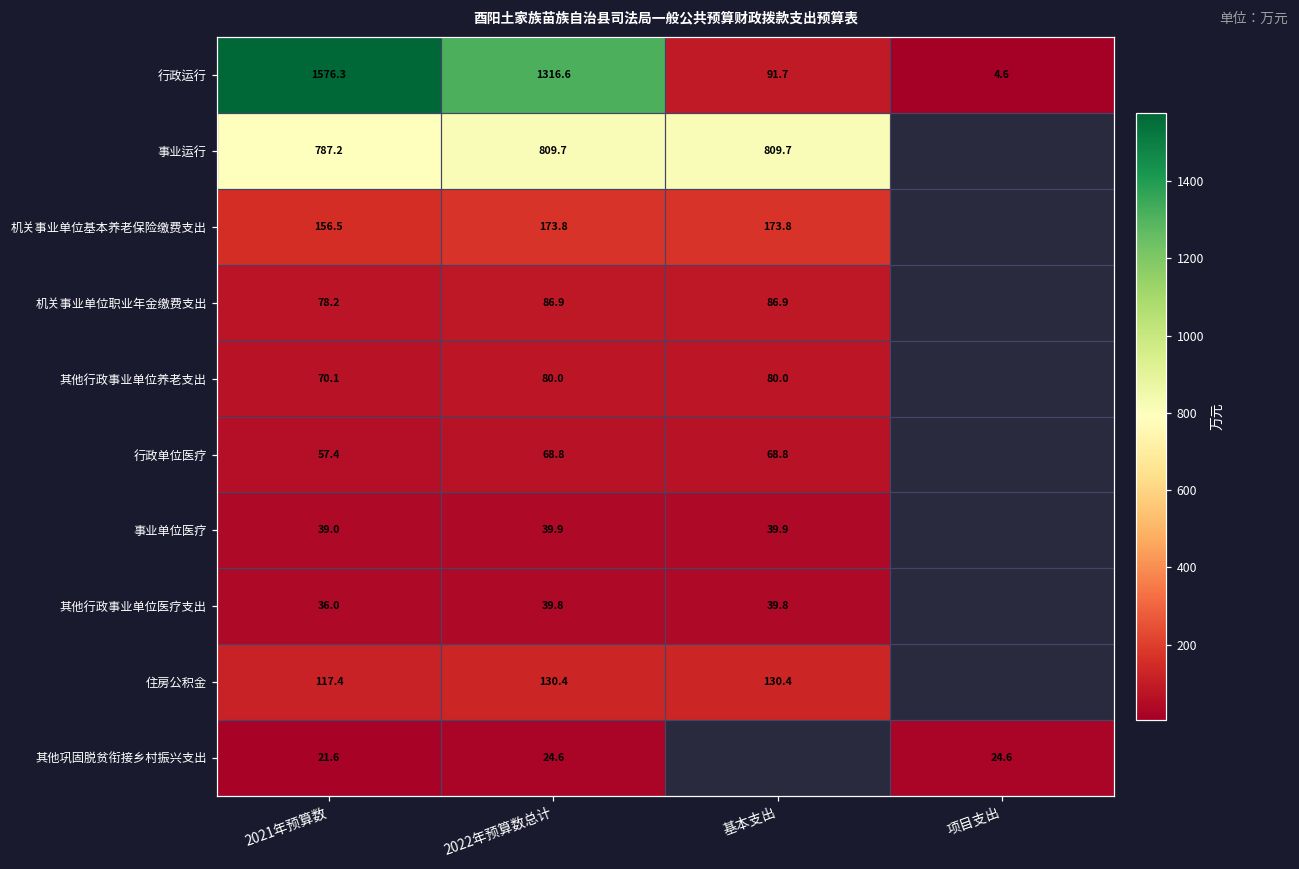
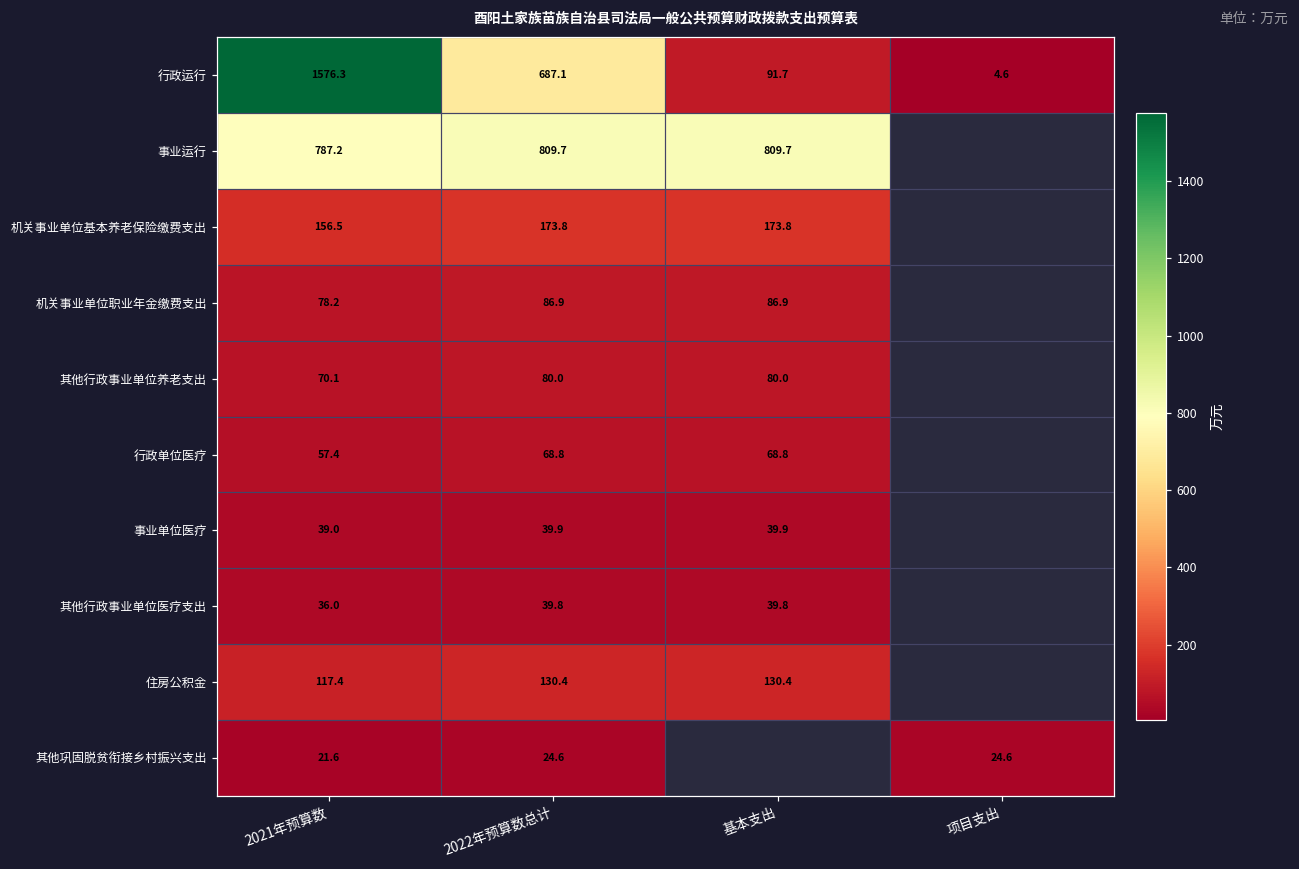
行政运行, 2022年预算数总计: 1316.6 -> 687.1
